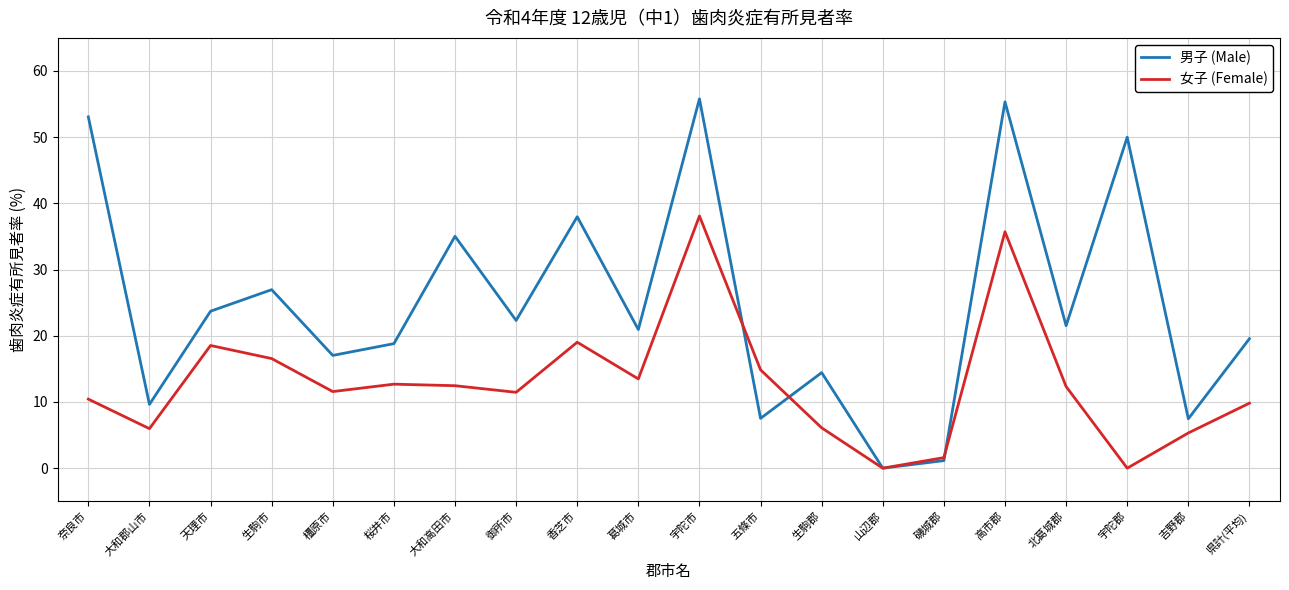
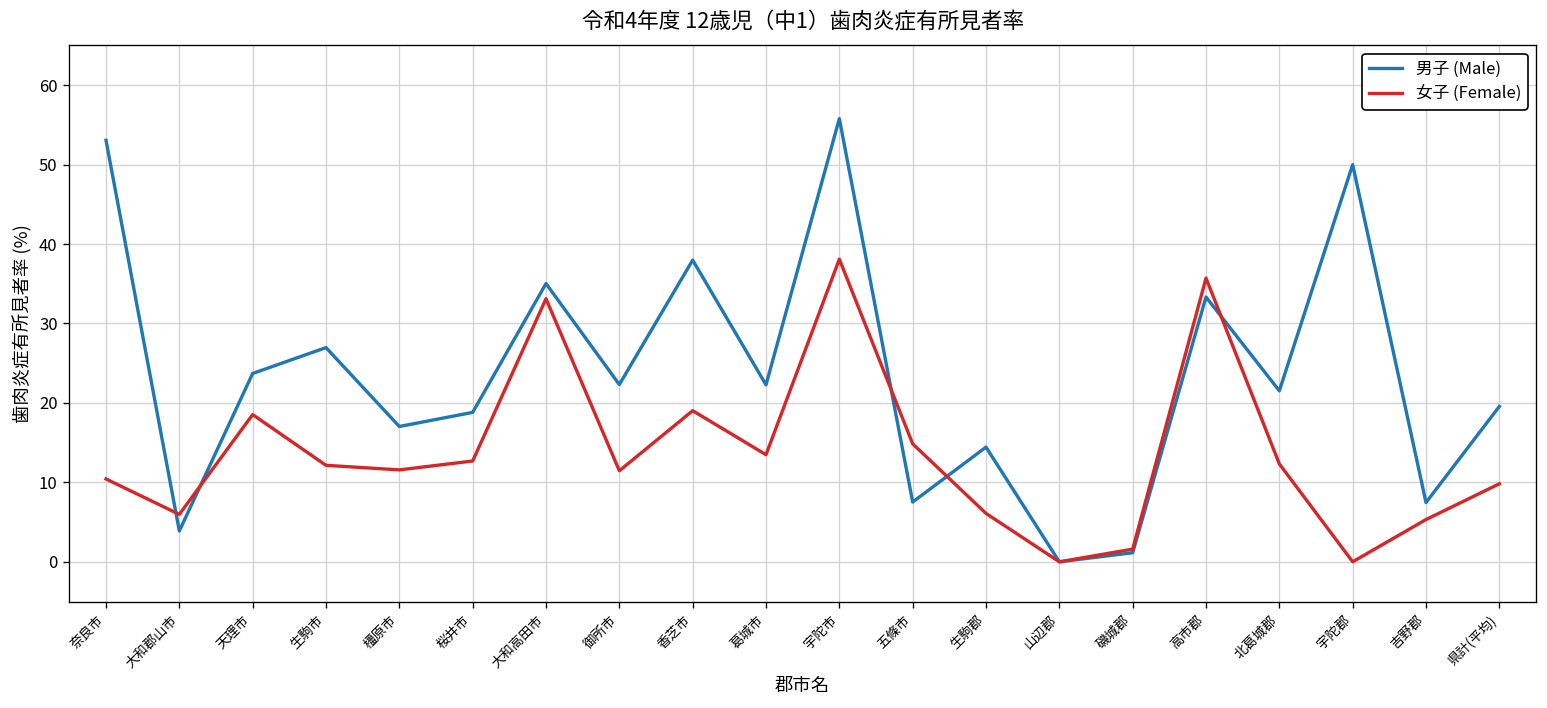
男子 (Male), 大和郡山市: 10 -> 4
女子 (Female), 生駒市: 17 -> 12
女子 (Female), 大和高田市: 12 -> 33
男子 (Male), 葛城市: 21 -> 22
男子 (Male), 高市郡: 55 -> 33
